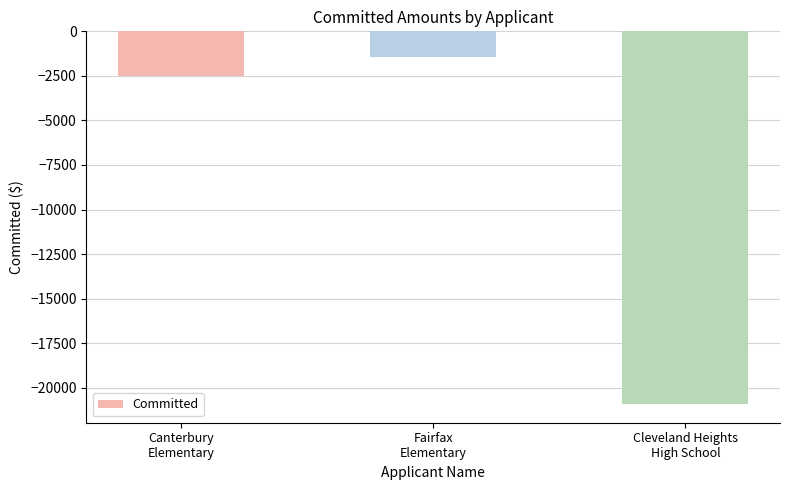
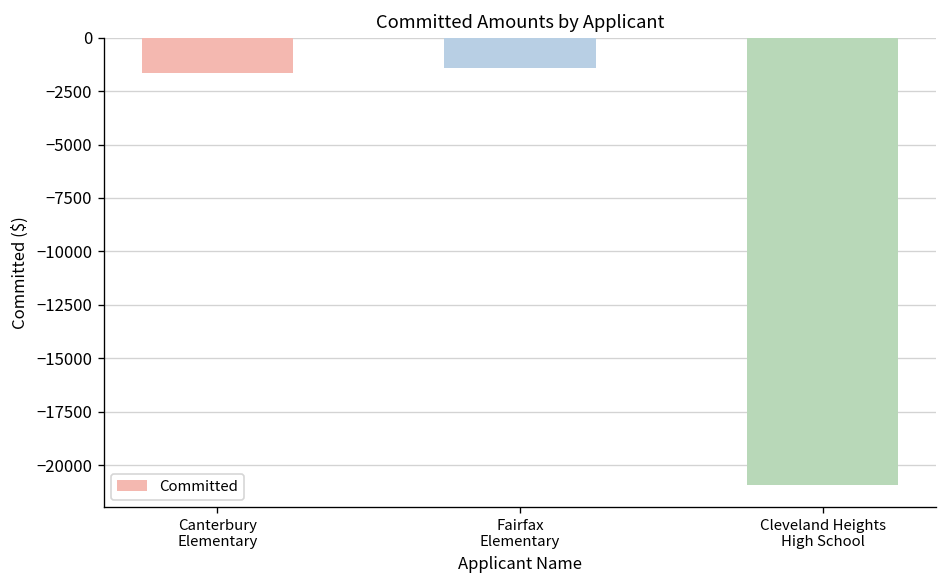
Canterbury Elementary: -2500 -> -1700
